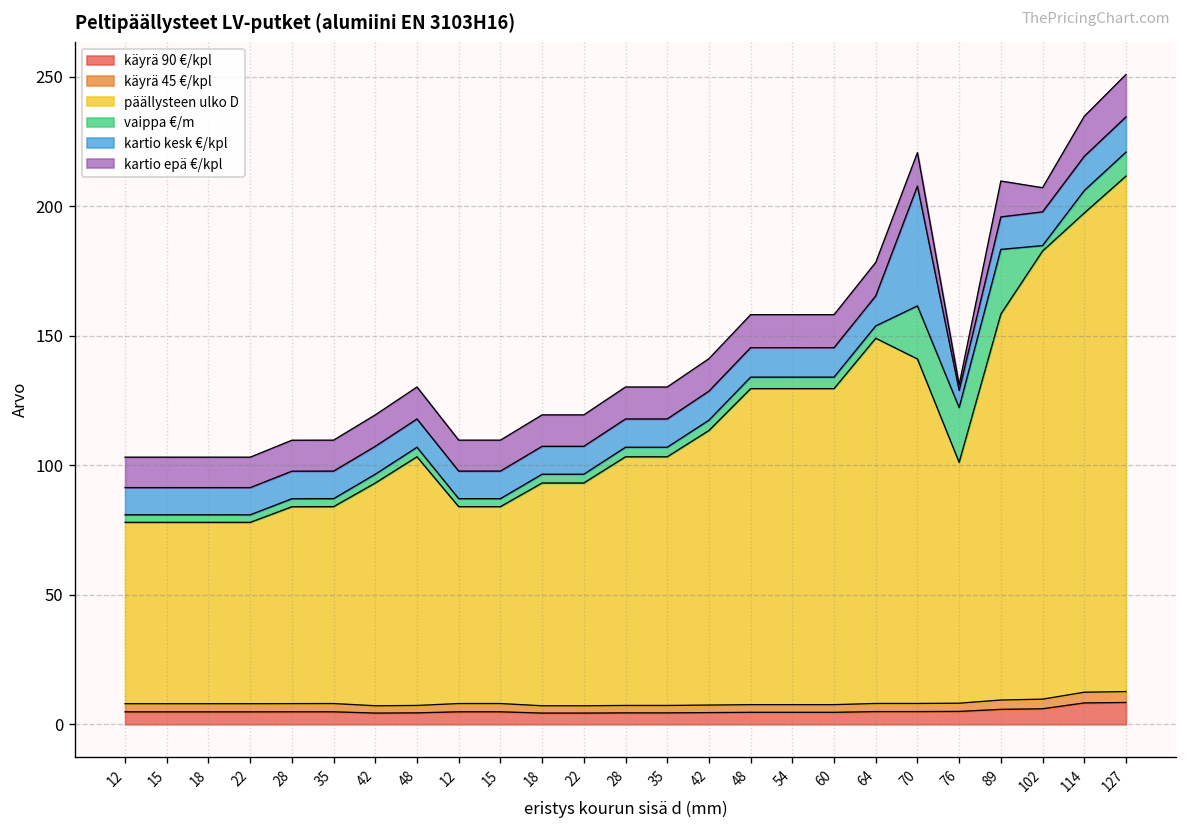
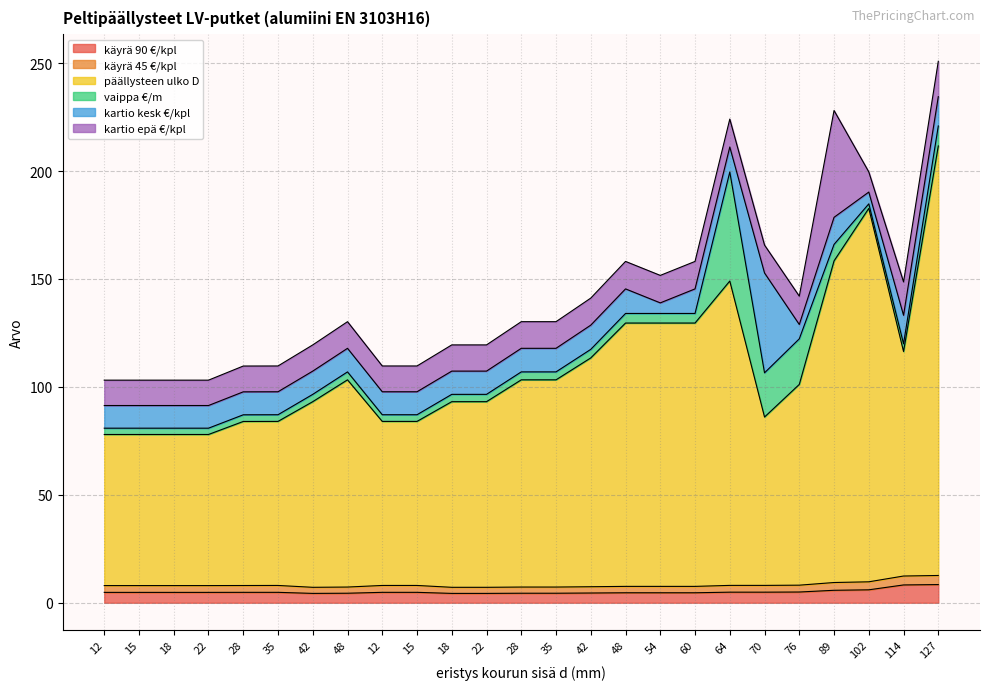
kartio kesk €/kpl, 54: 11 -> 5
vaippa €/m, 64: 5 -> 51
päällysteen ulko D, 70: 133 -> 78
kartio epä €/kpl, 76: 2 -> 13
vaippa €/m, 89: 25 -> 8
kartio epä €/kpl, 89: 14 -> 49
kartio kesk €/kpl, 102: 13 -> 5
päällysteen ulko D, 114: 185 -> 104
vaippa €/m, 114: 9 -> 4
